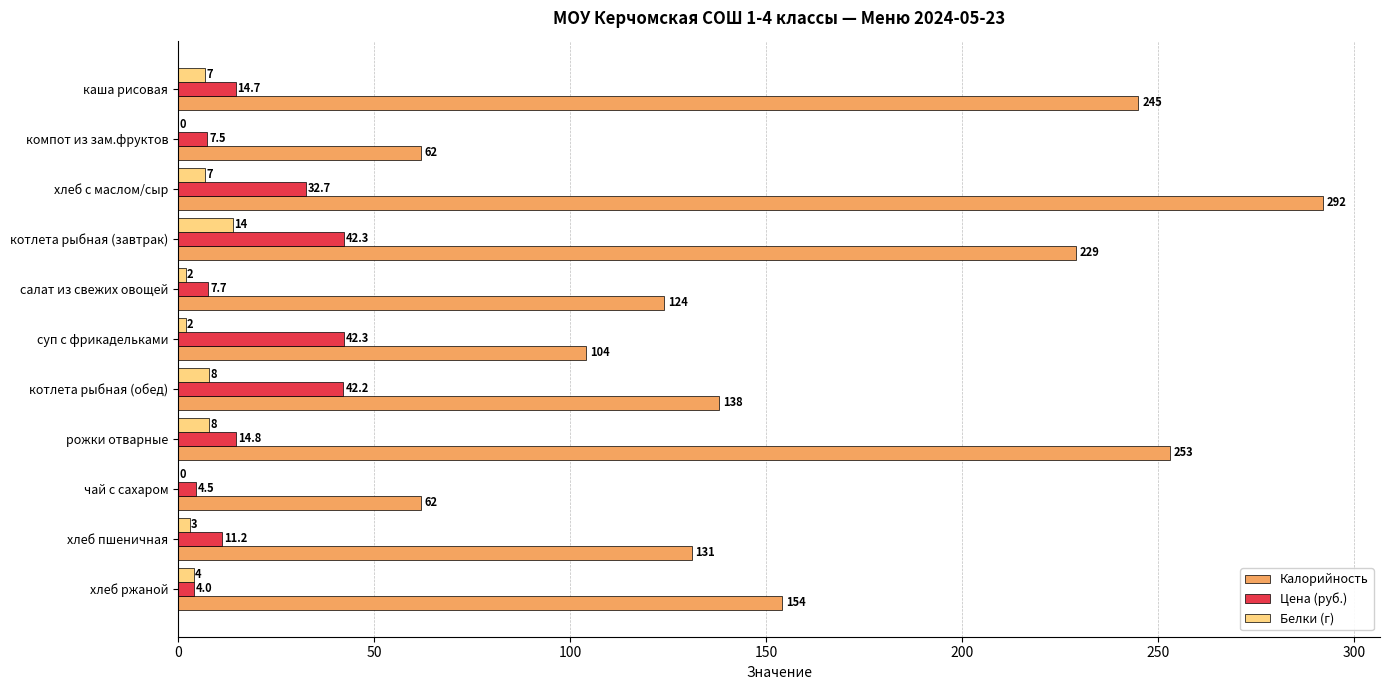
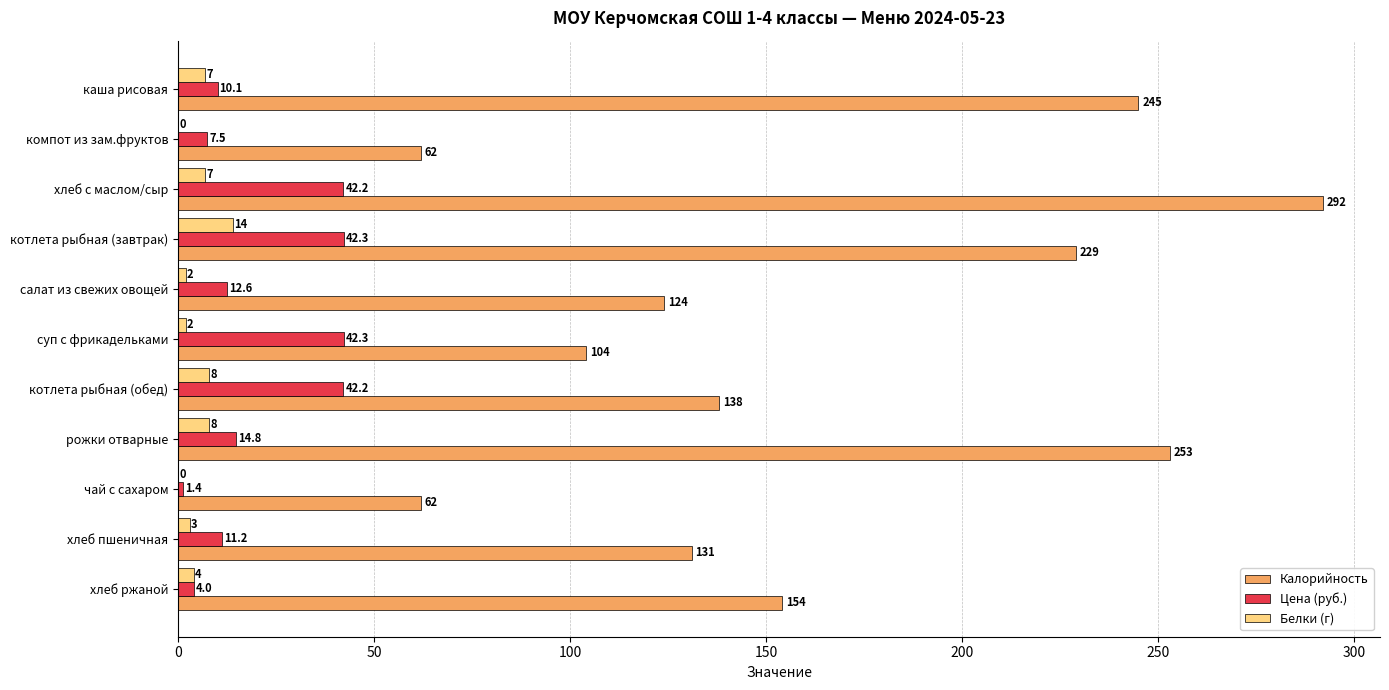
Цена (руб.), каша рисовая: 14.7 -> 10.1
Цена (руб.), хлеб с маслом/сыр: 32.7 -> 42.2
Цена (руб.), салат из свежих овощей: 7.7 -> 12.6
Цена (руб.), чай с сахаром: 4.5 -> 1.4
